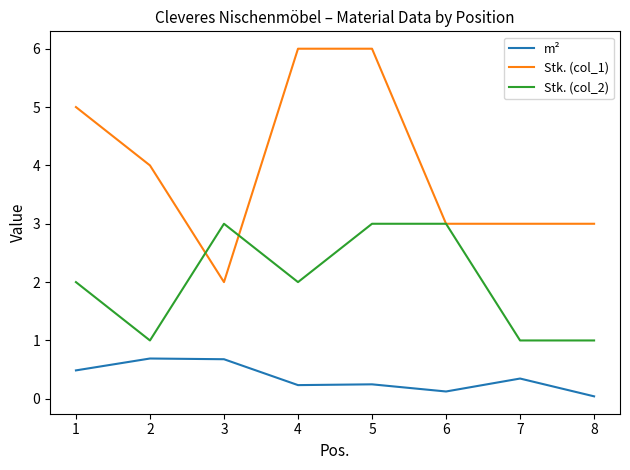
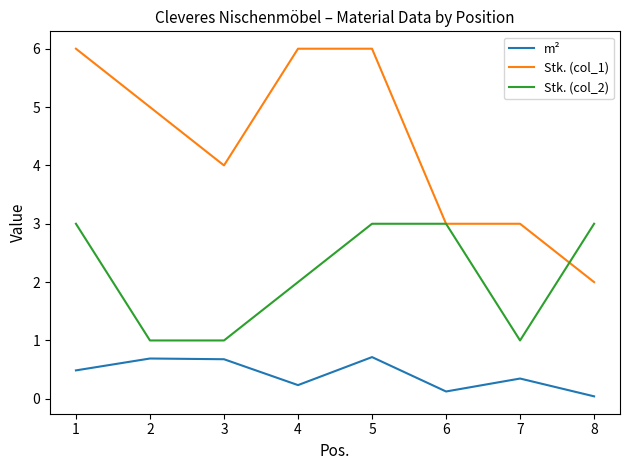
Stk. (col_1), 1: 5 -> 6
Stk. (col_2), 1: 2 -> 3
Stk. (col_1), 2: 4 -> 5
Stk. (col_1), 3: 2 -> 4
Stk. (col_2), 3: 3 -> 1
m², 5: 0.2 -> 0.7
Stk. (col_1), 8: 3 -> 2
Stk. (col_2), 8: 1 -> 3
